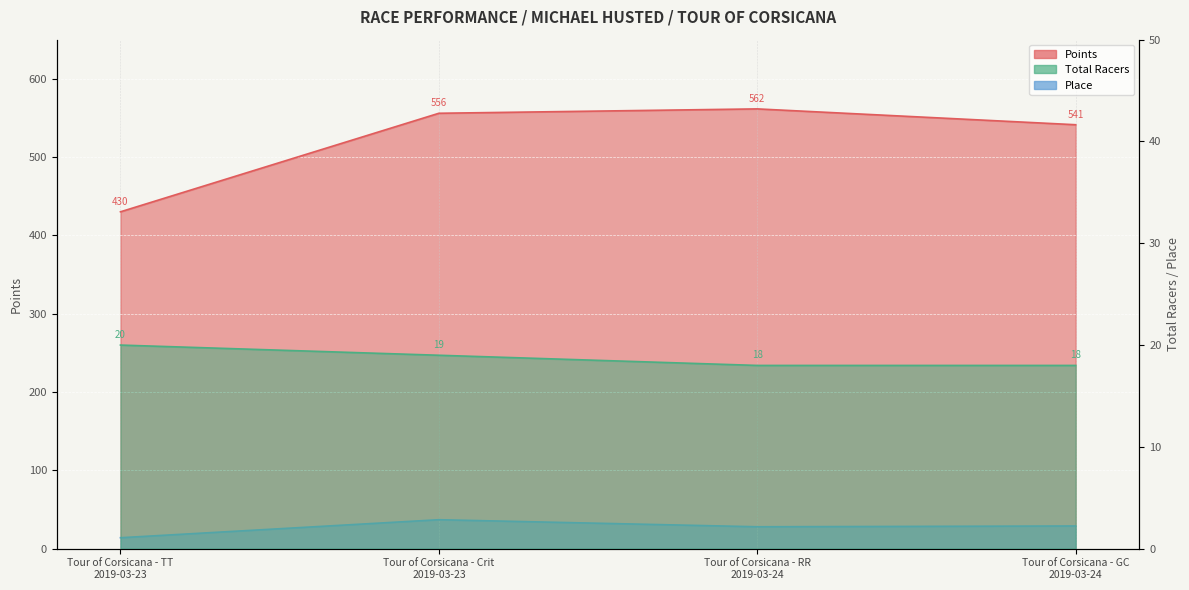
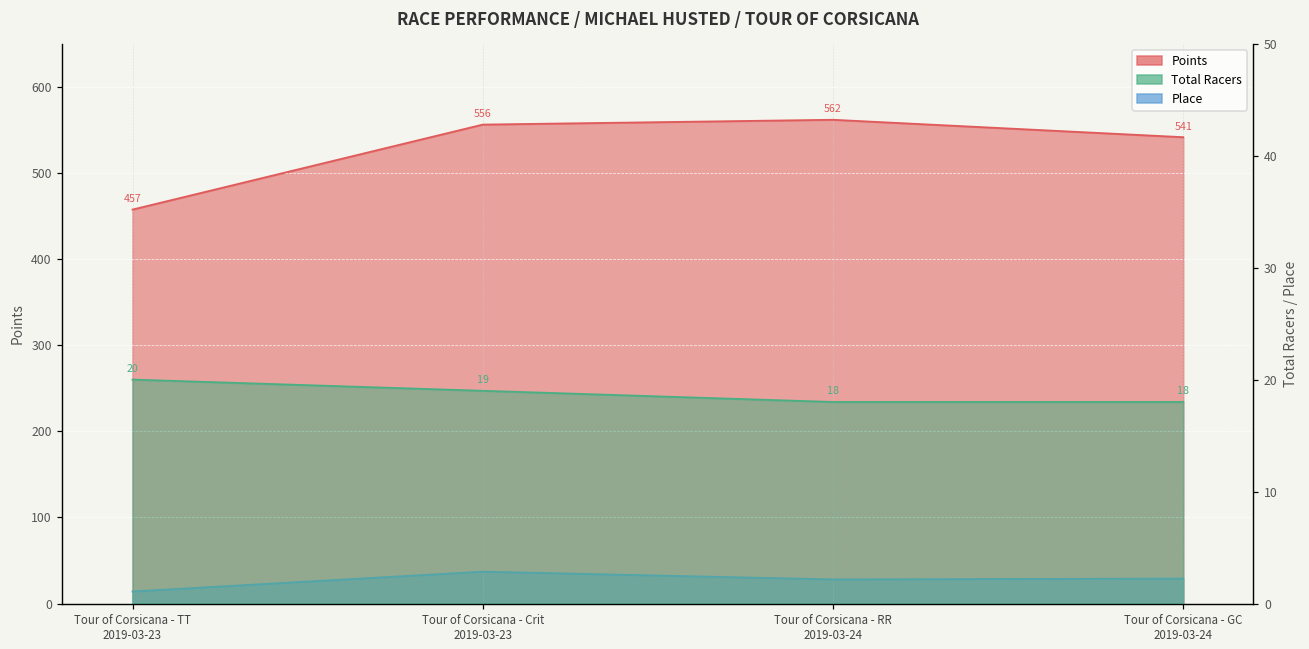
Points, Tour of Corsicana - TT 2019-03-23: 430 -> 457
